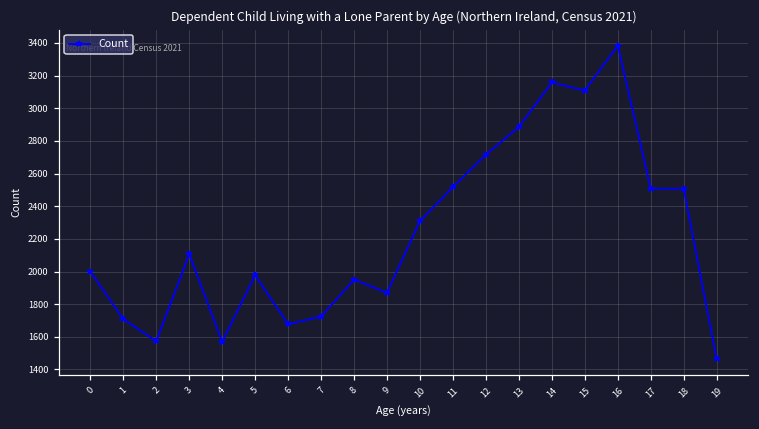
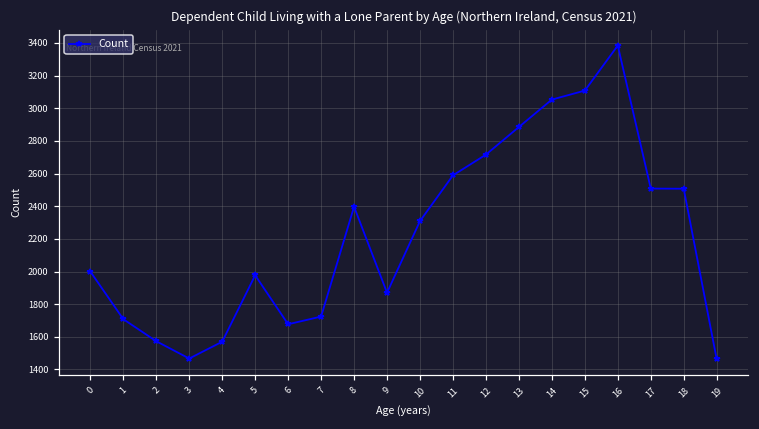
3: 2110 -> 1470
8: 1950 -> 2400
11: 2520 -> 2590
14: 3160 -> 3050
